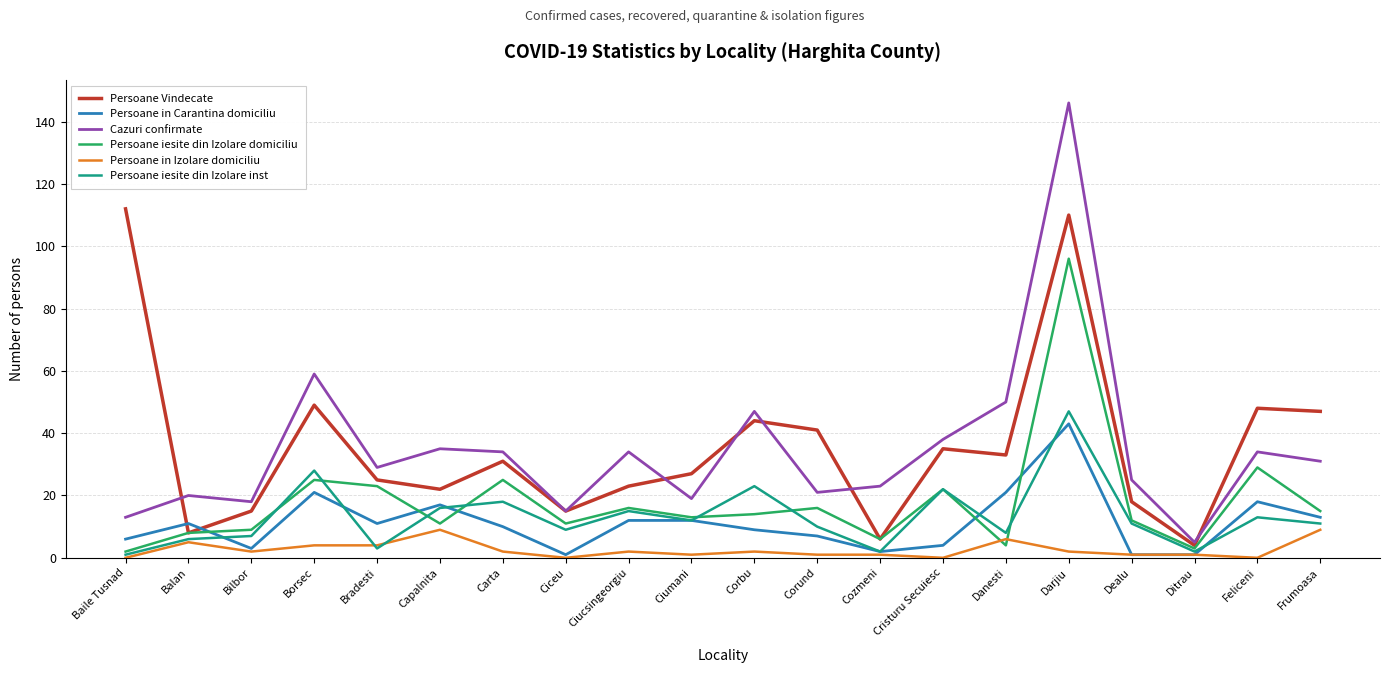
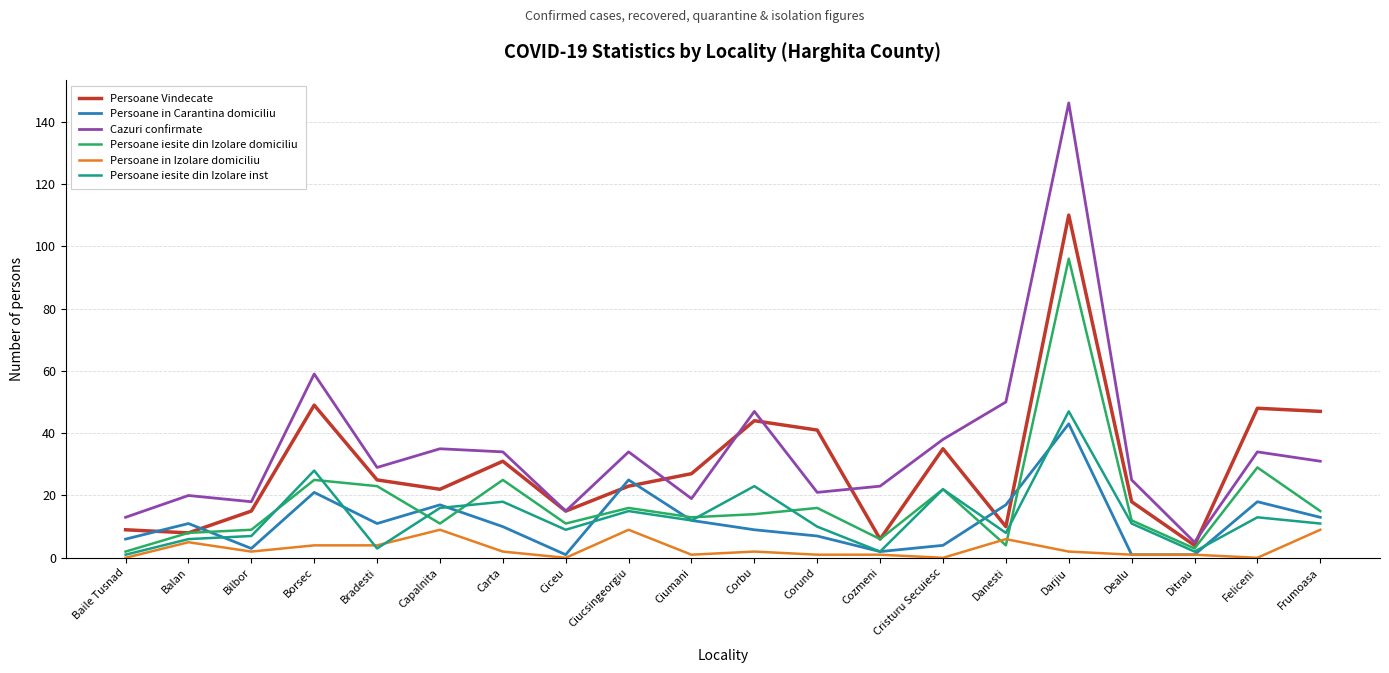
Persoane Vindecate, Baile Tusnad: 112 -> 9
Persoane in Carantina domiciliu, Ciucsingeorgiu: 12 -> 25
Persoane in Izolare domiciliu, Ciucsingeorgiu: 2 -> 9
Persoane Vindecate, Danesti: 33 -> 10
Persoane in Carantina domiciliu, Danesti: 21 -> 17
